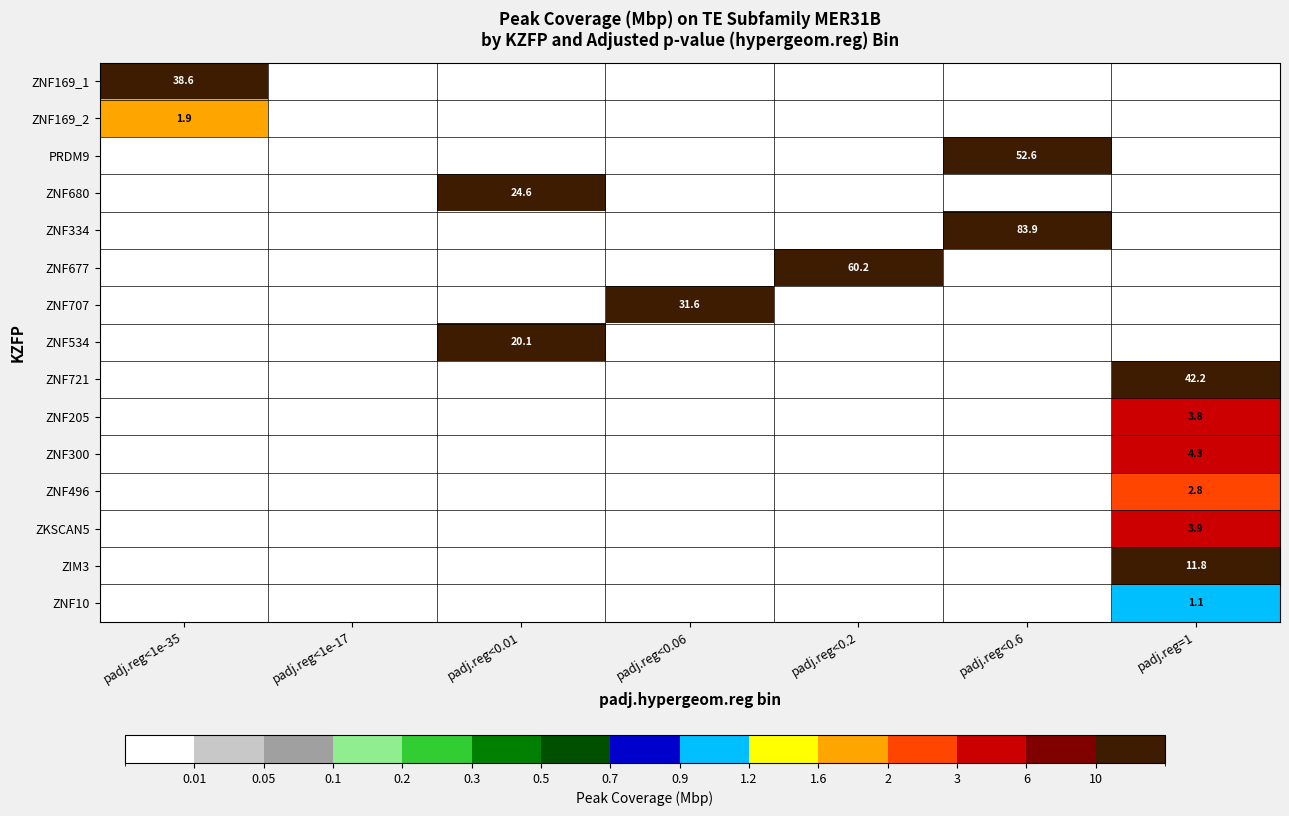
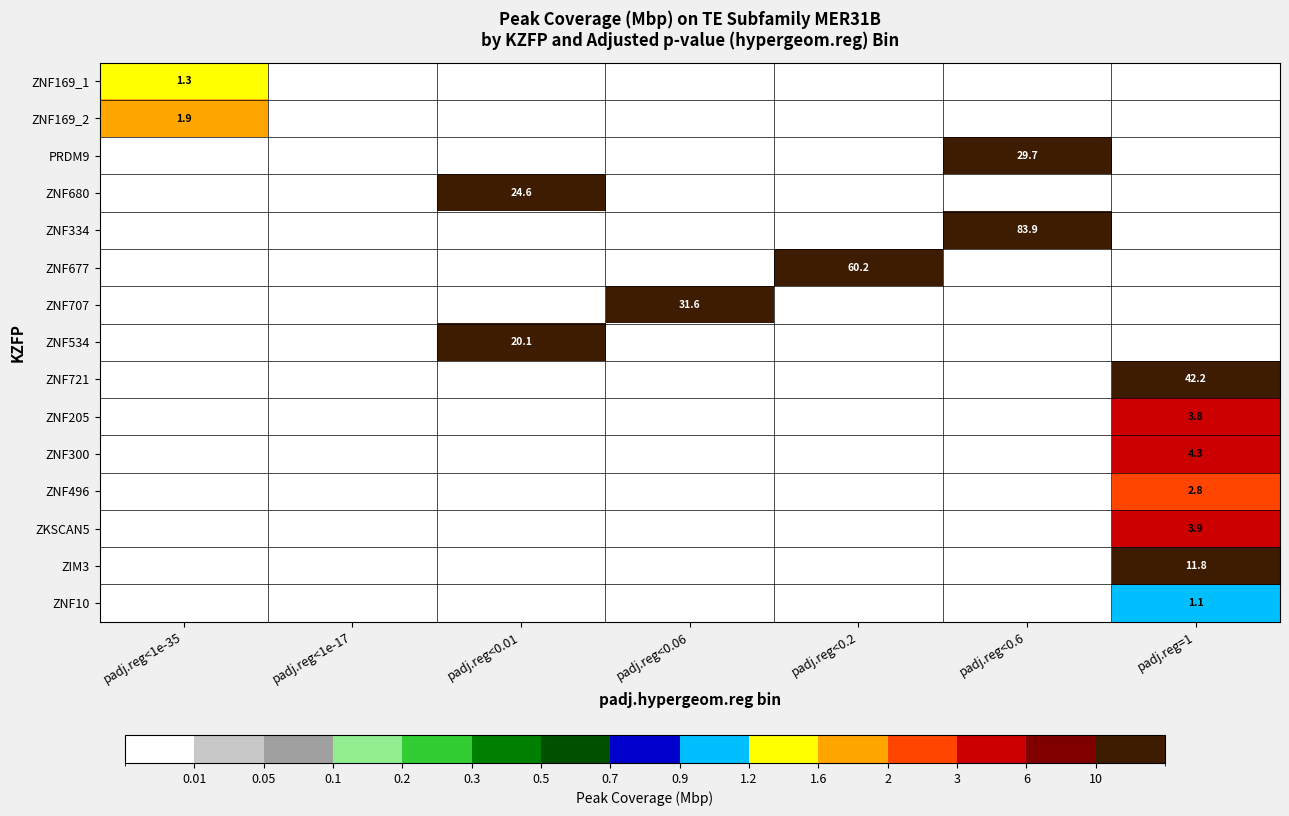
Peak Coverage (Mbp) on TE Subfamily MER31B by KZFP and Adjusted p-value (hypergeom.reg) Bin, ZNF169_1, padj.reg<1e-35: 38.6 -> 1.3
Peak Coverage (Mbp) on TE Subfamily MER31B by KZFP and Adjusted p-value (hypergeom.reg) Bin, PRDM9, padj.reg<0.6: 52.6 -> 29.7
